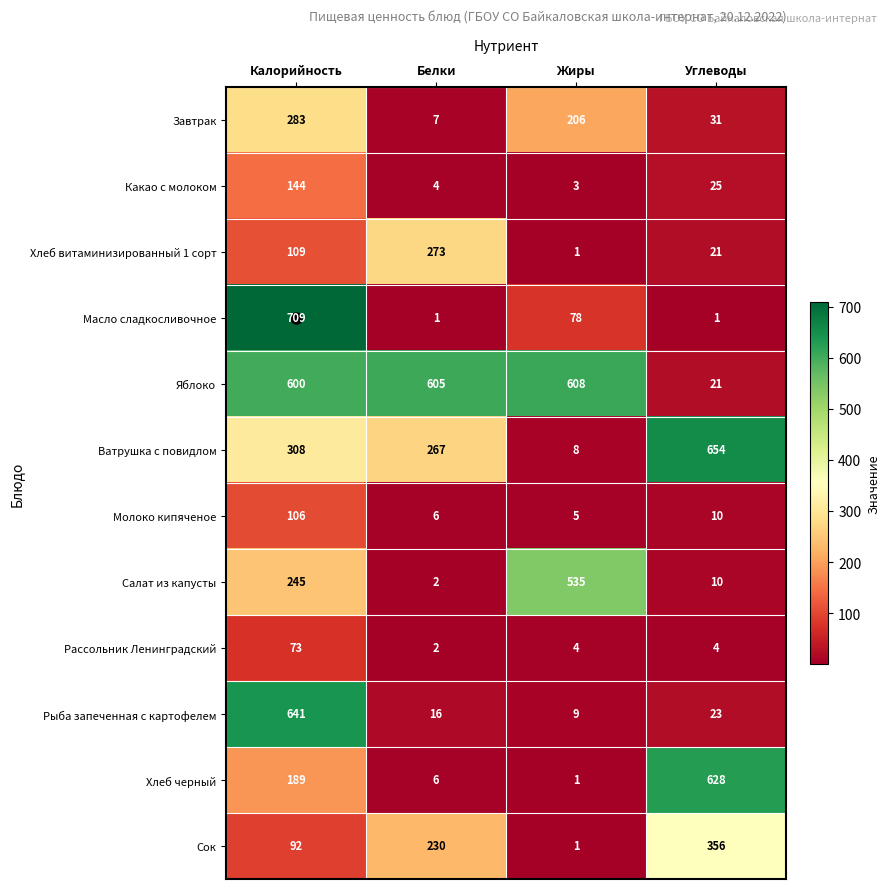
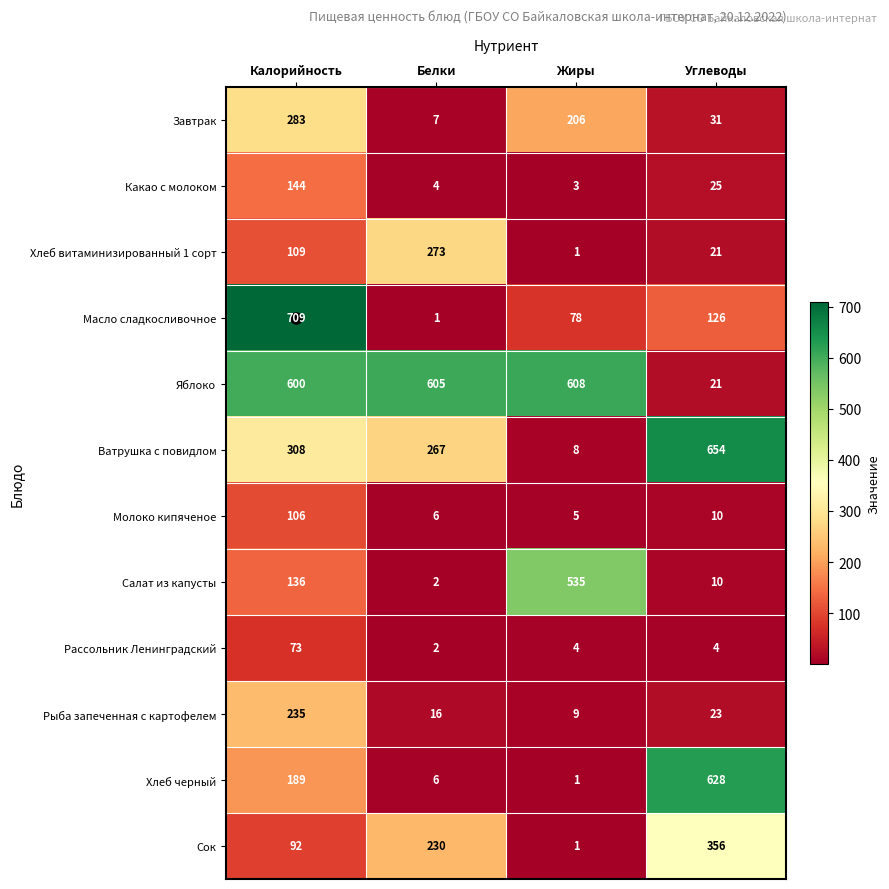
Масло сладкосливочное, Углеводы: 1 -> 126
Салат из капусты, Калорийность: 245 -> 136
Рыба запеченная с картофелем, Калорийность: 641 -> 235
